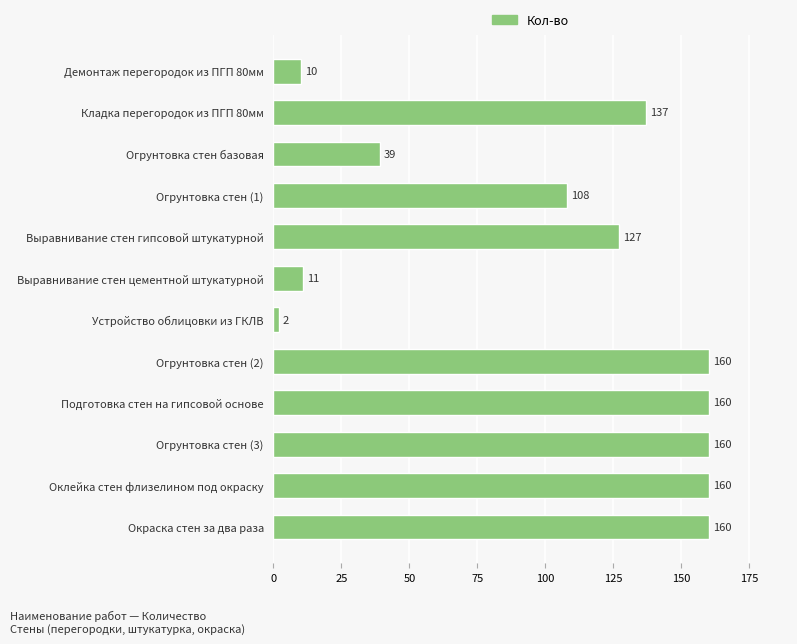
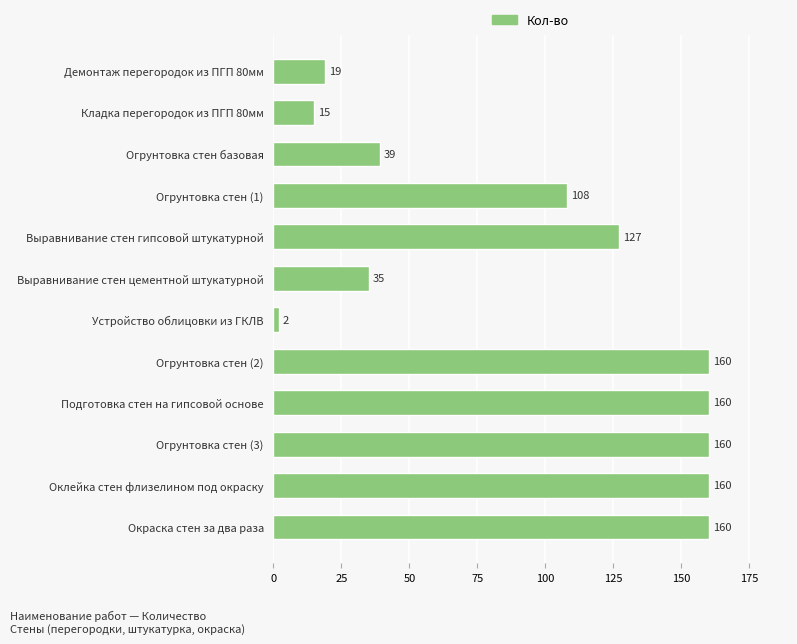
Демонтаж перегородок из ПГП 80мм: 10 -> 19
Кладка перегородок из ПГП 80мм: 137 -> 15
Выравнивание стен цементной штукатурной: 11 -> 35
